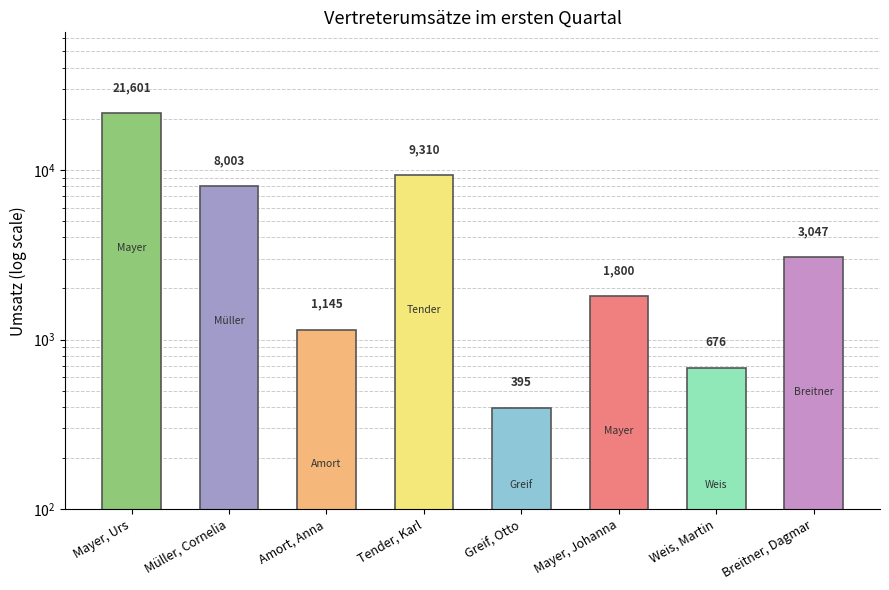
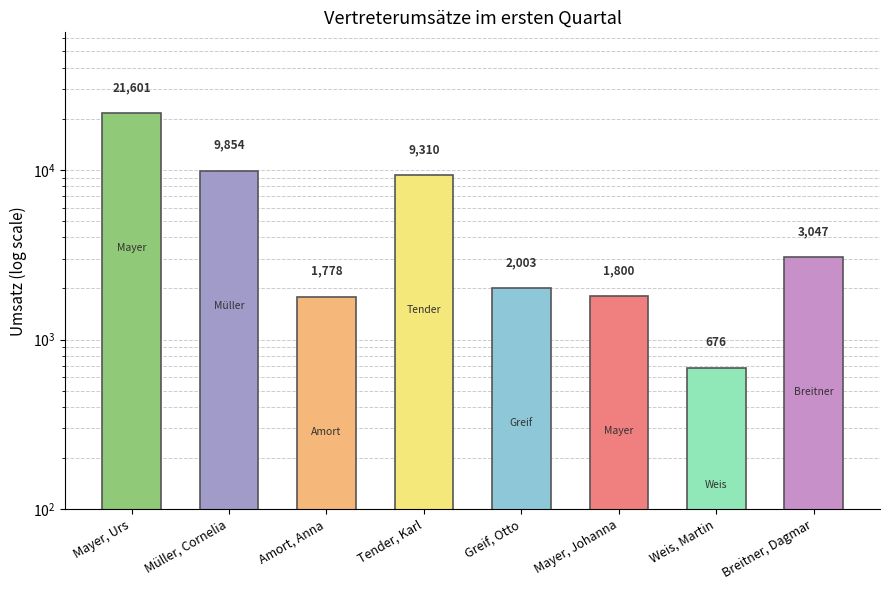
Müller, Cornelia: 8,003 -> 9,854
Amort, Anna: 1,145 -> 1,778
Greif, Otto: 395 -> 2,003
